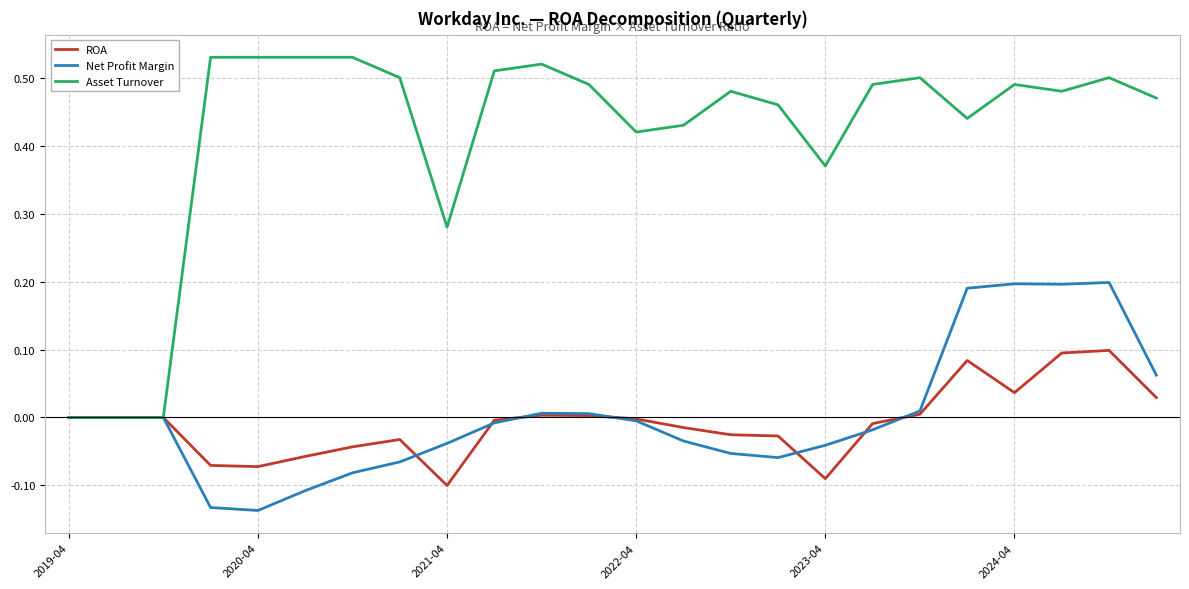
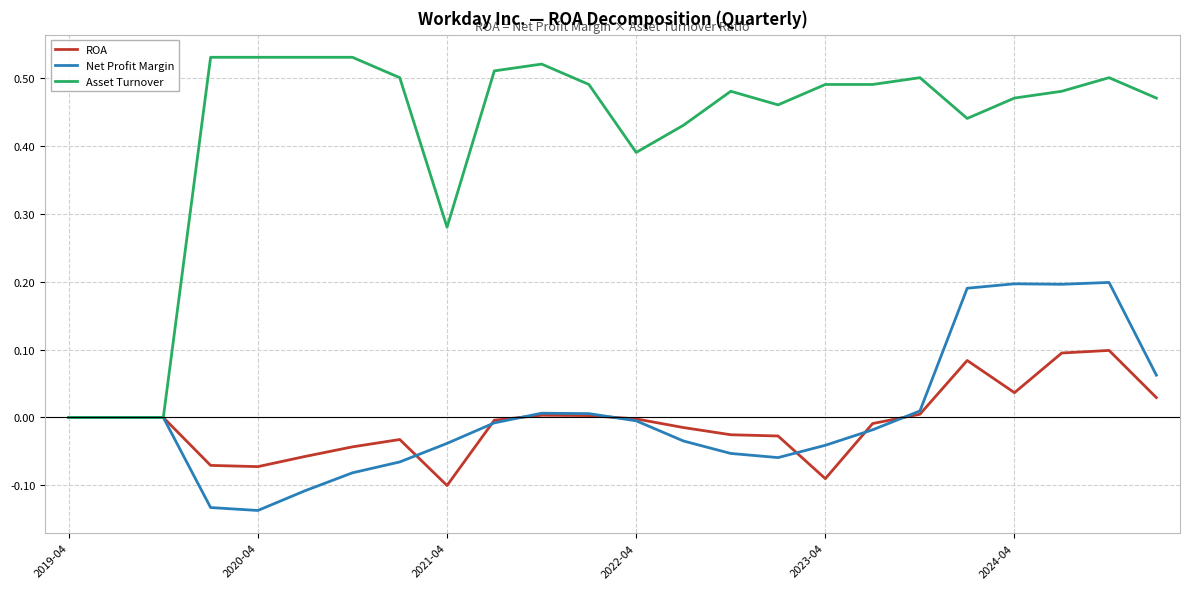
Asset Turnover, 2022-04: 0.42 -> 0.39
Asset Turnover, 2023-04: 0.37 -> 0.49
Asset Turnover, 2024-04: 0.49 -> 0.47
